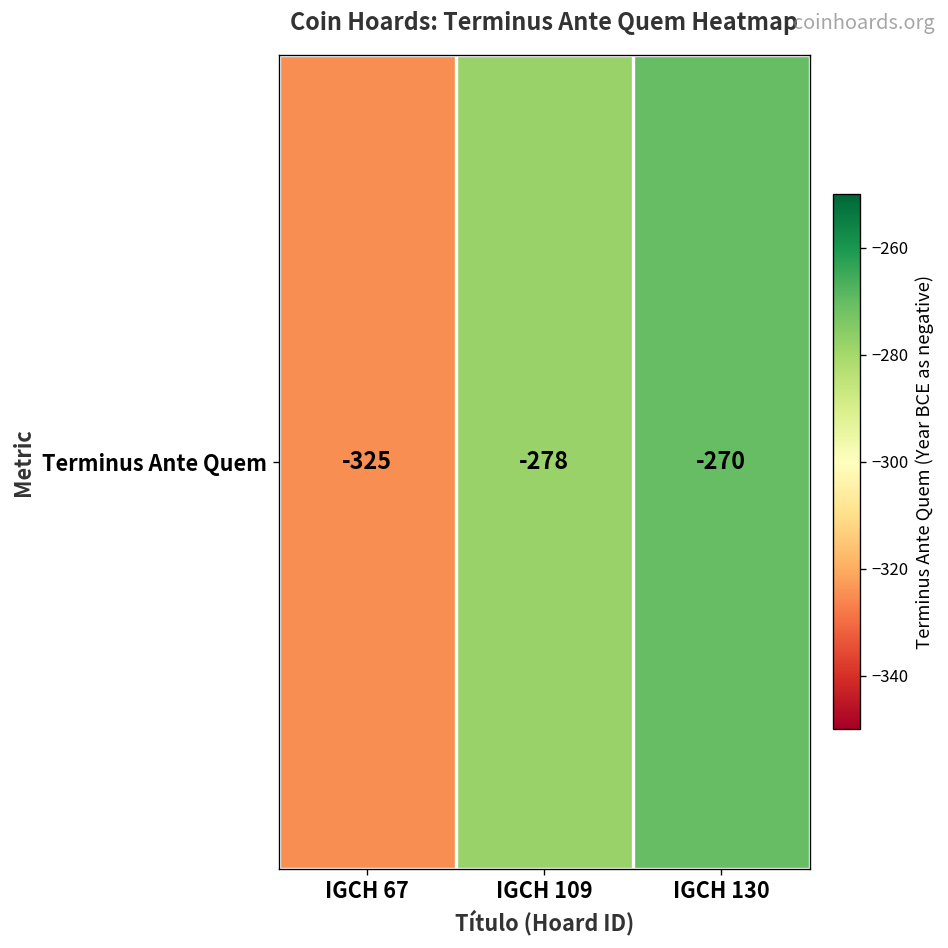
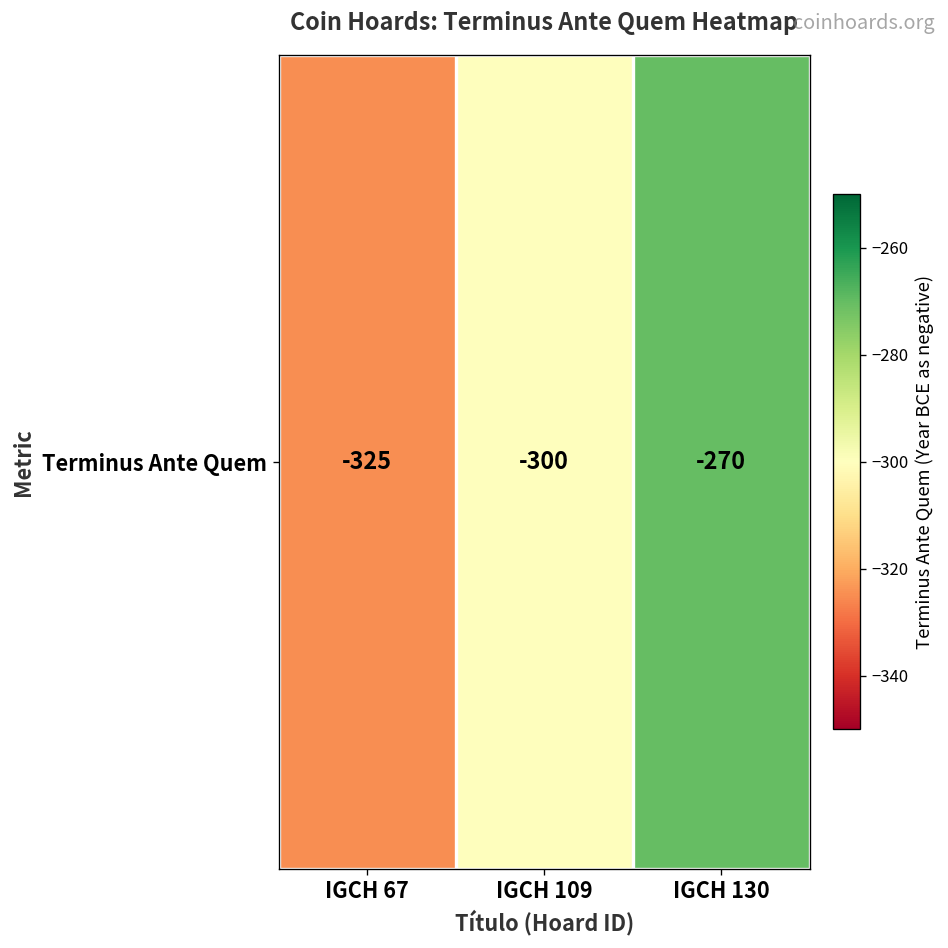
Terminus Ante Quem, IGCH 109: -278 -> -300
